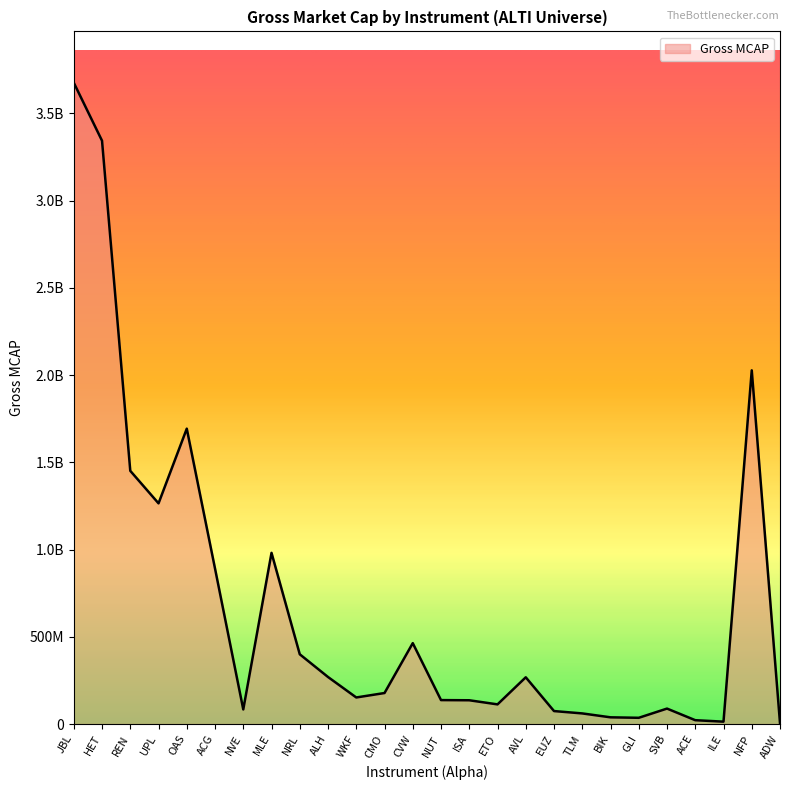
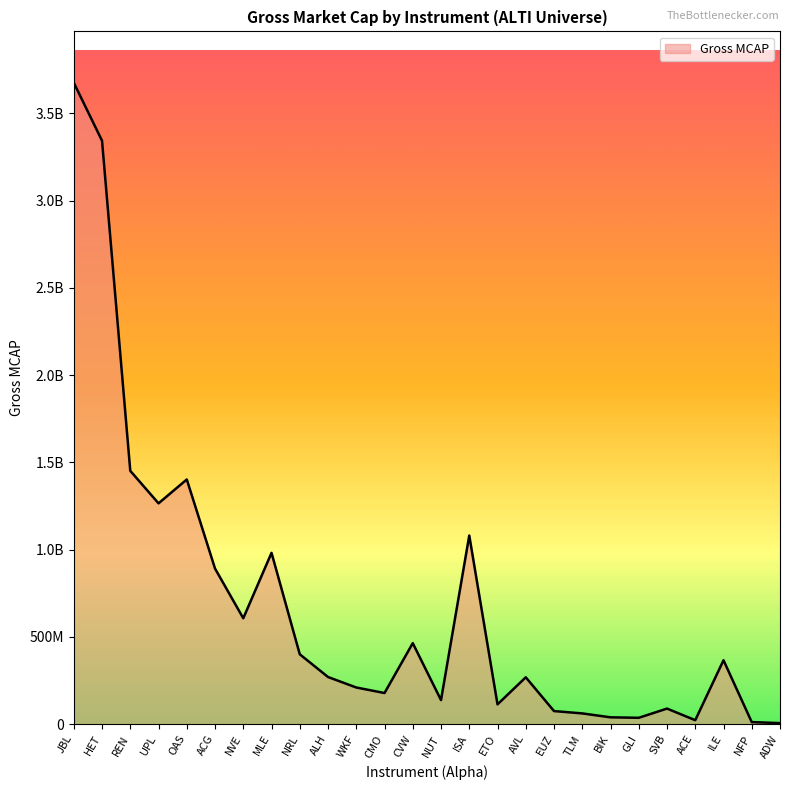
OAS: 1690000000 -> 1400000000
NVE: 80000000 -> 610000000
WKF: 150000000 -> 210000000
ISA: 140000000 -> 1080000000
ILE: 10000000 -> 370000000
NFP: 2030000000 -> 10000000
